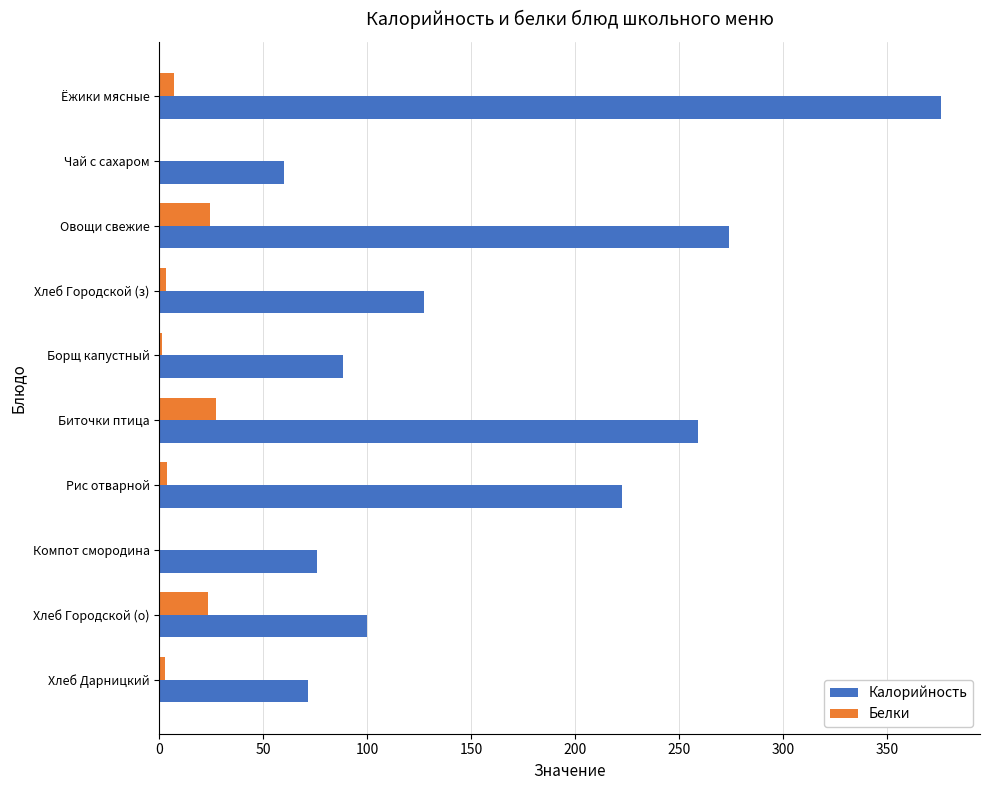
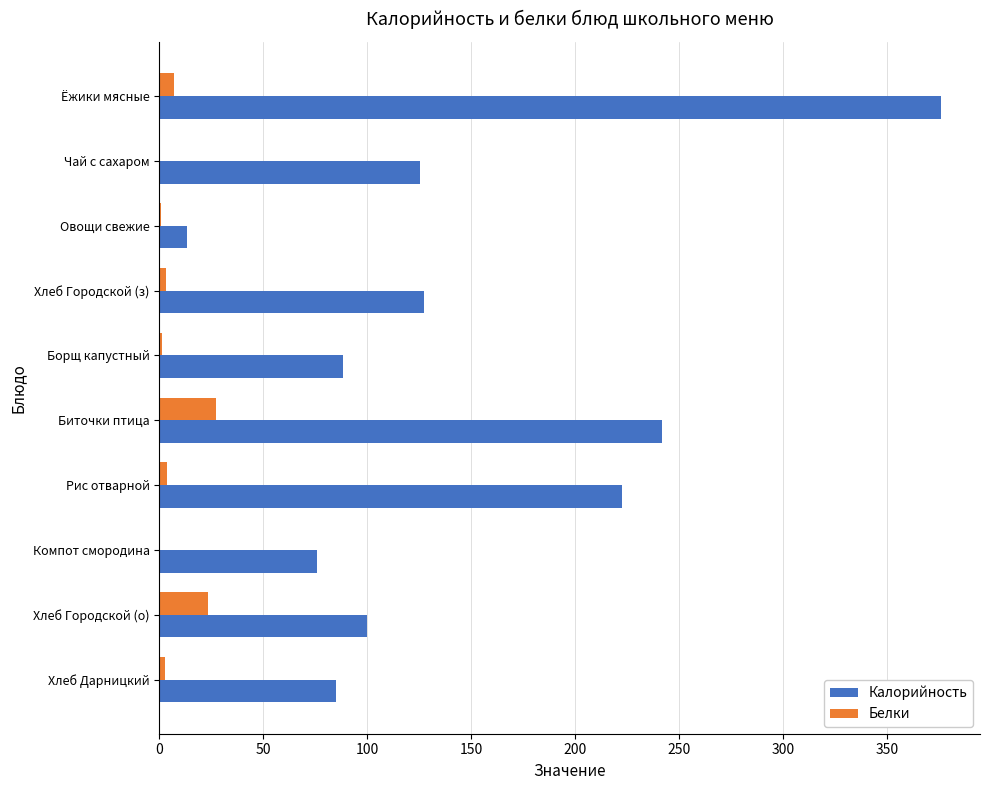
Калорийность, Чай с сахаром: 60 -> 125
Белки, Овощи свежие: 24 -> 1
Калорийность, Овощи свежие: 274 -> 13
Калорийность, Биточки птица: 259 -> 242
Калорийность, Хлеб Дарницкий: 71 -> 85
